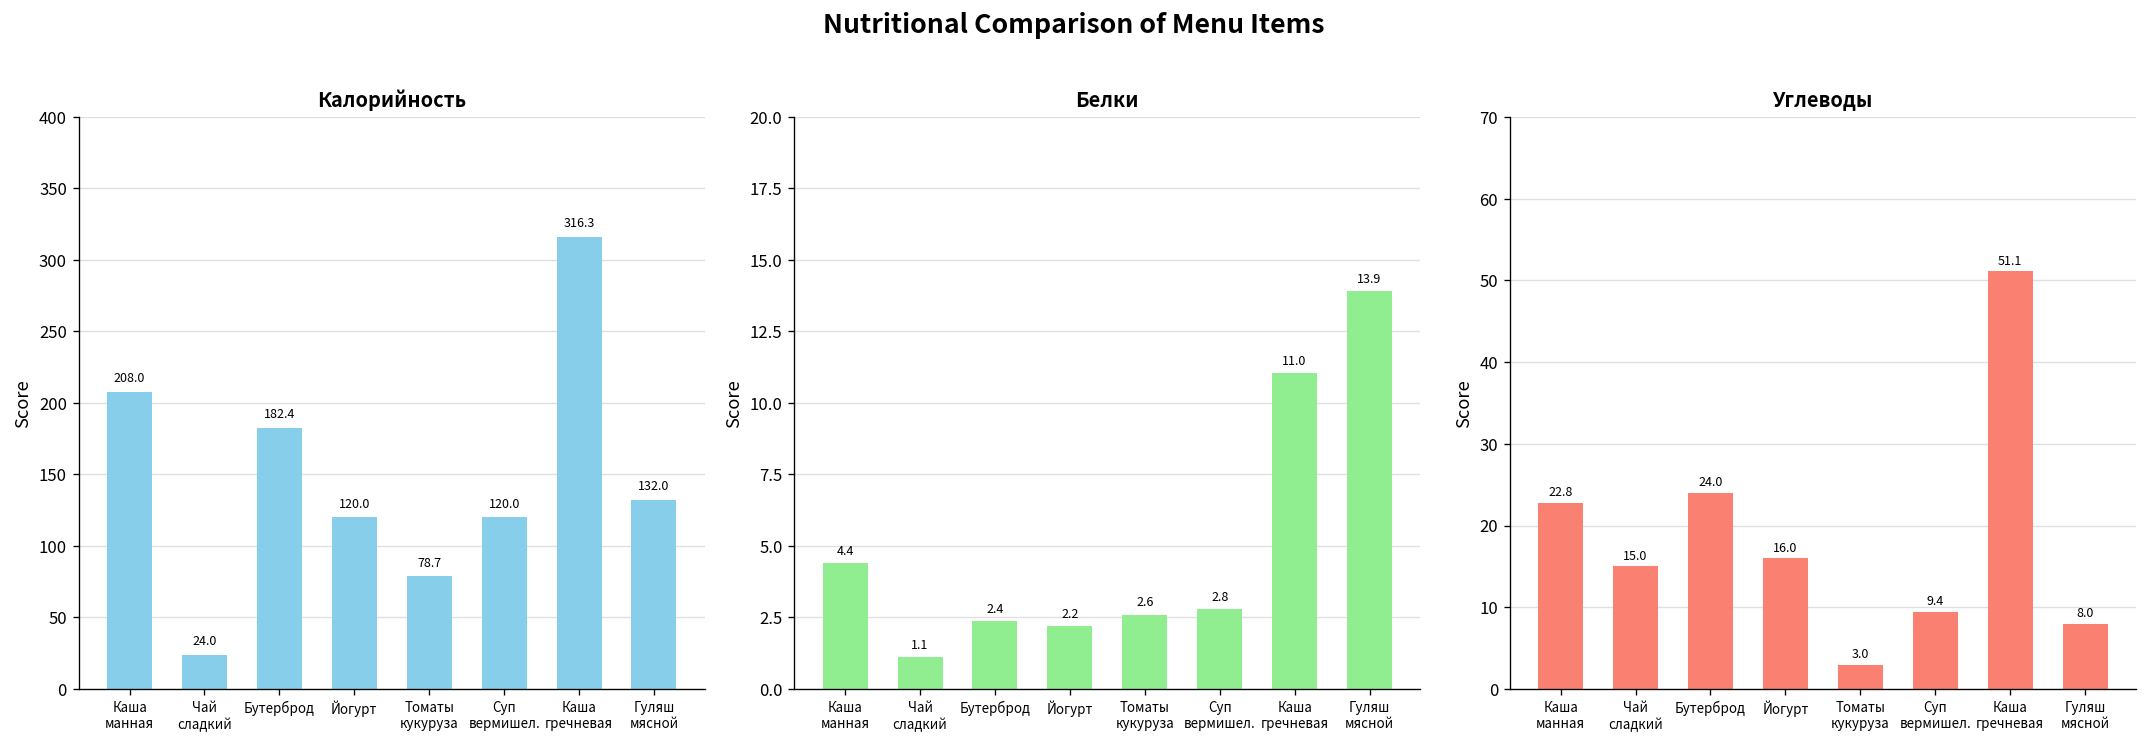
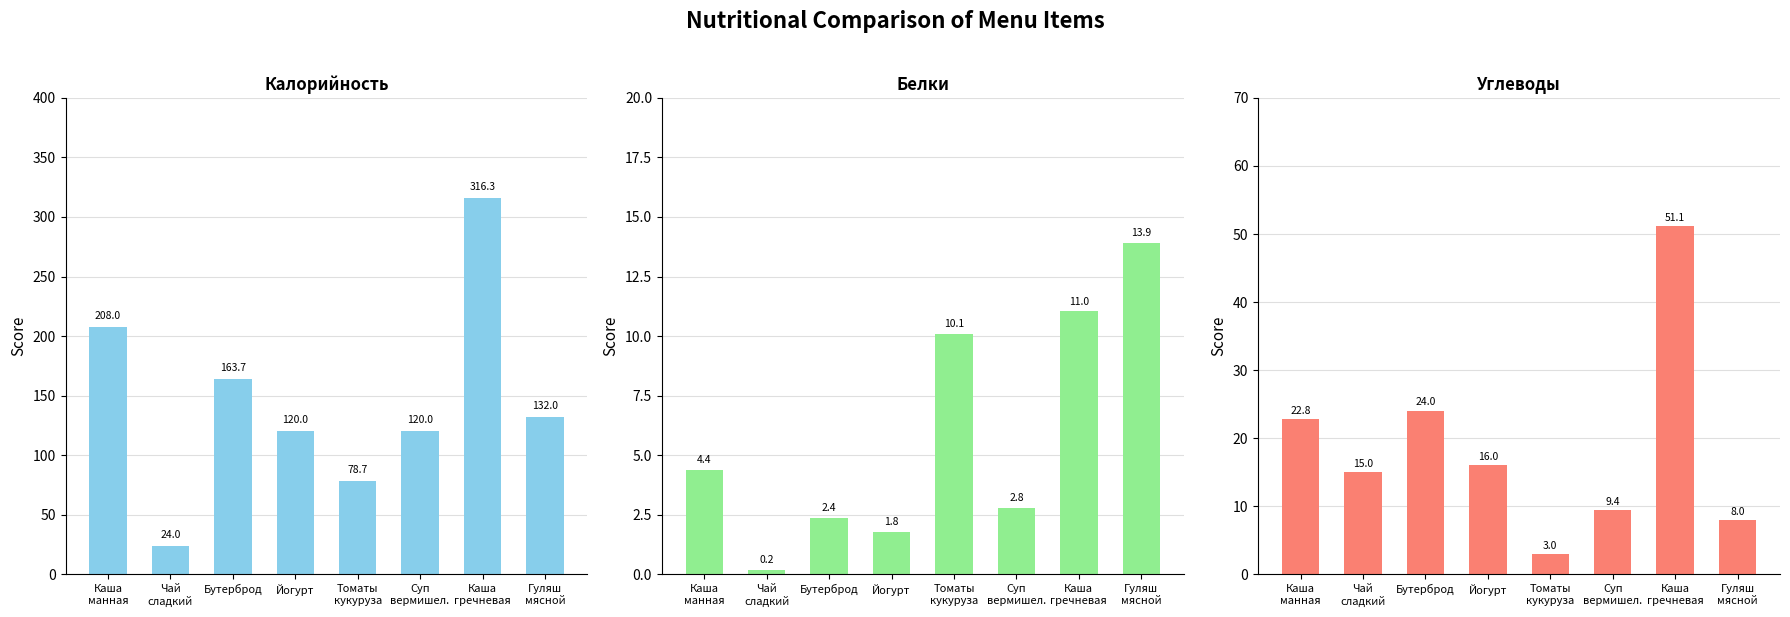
Калорийность, Бутерброд: 182.4 -> 163.7
Белки, Чай сладкий: 1.1 -> 0.2
Белки, Йогурт: 2.2 -> 1.8
Белки, Томаты кукуруза: 2.6 -> 10.1
